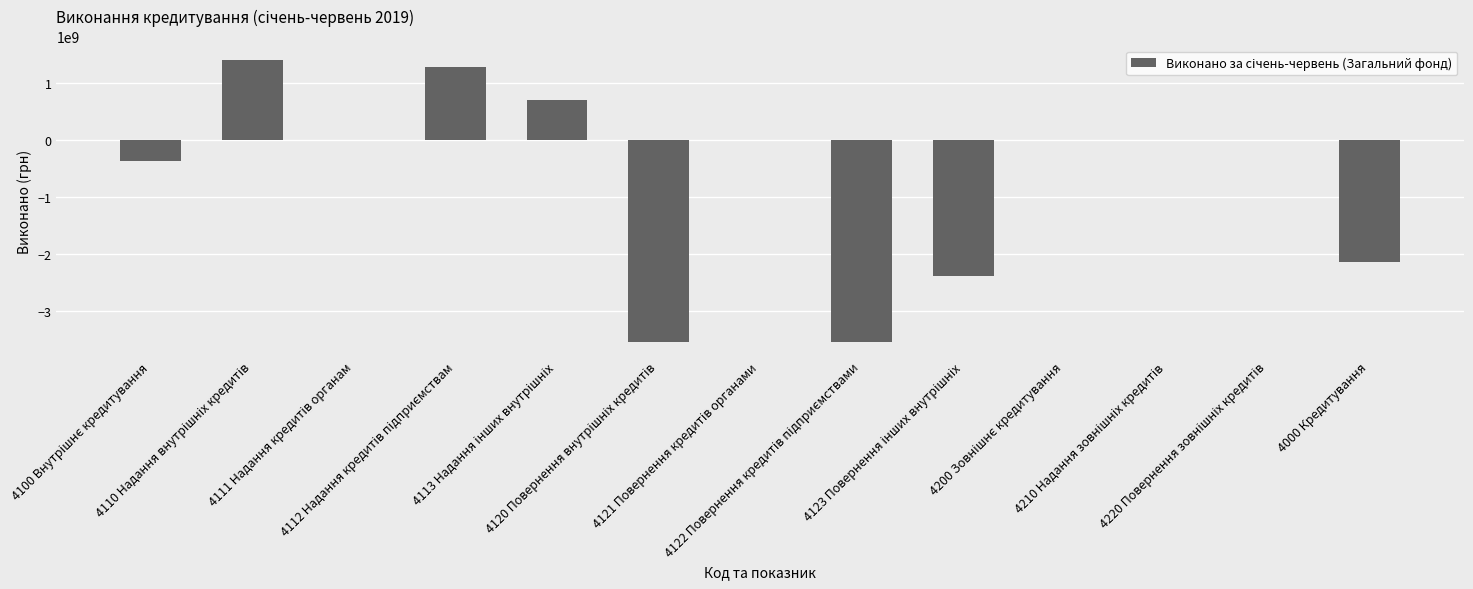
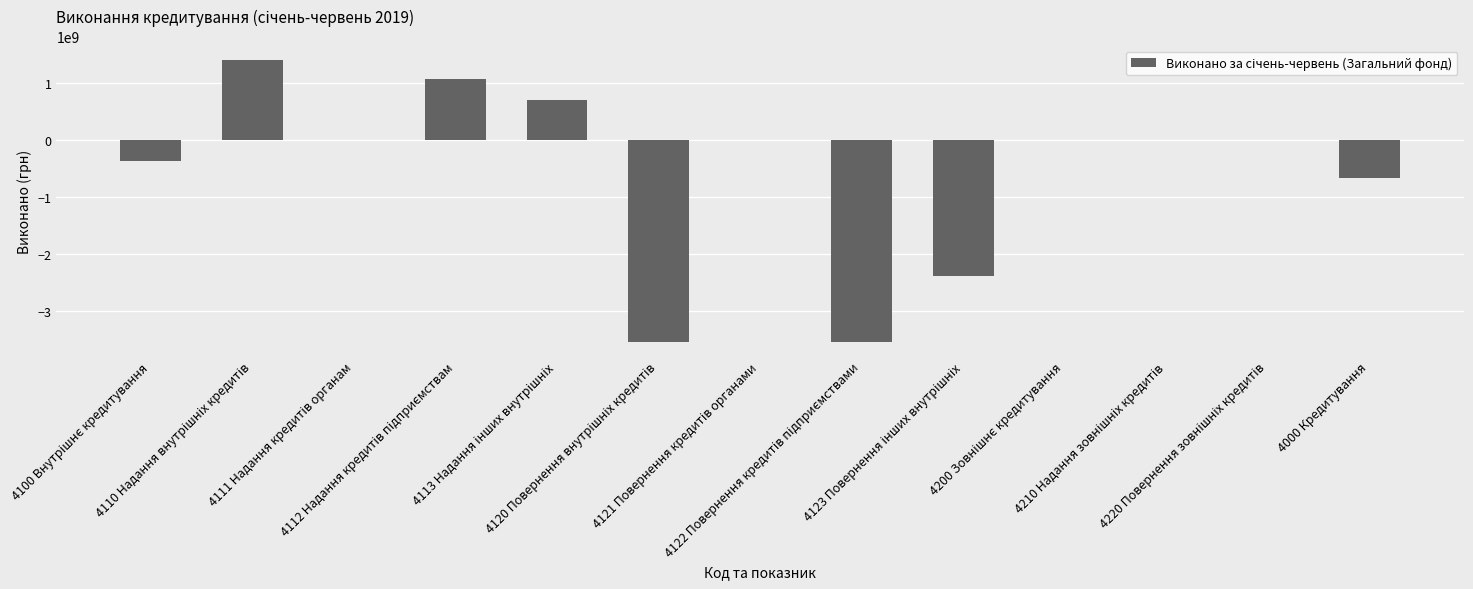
4112 Надання кредитів підприємствам: 1300000000 -> 1100000000
4000 Кредитування: -2100000000 -> -700000000
